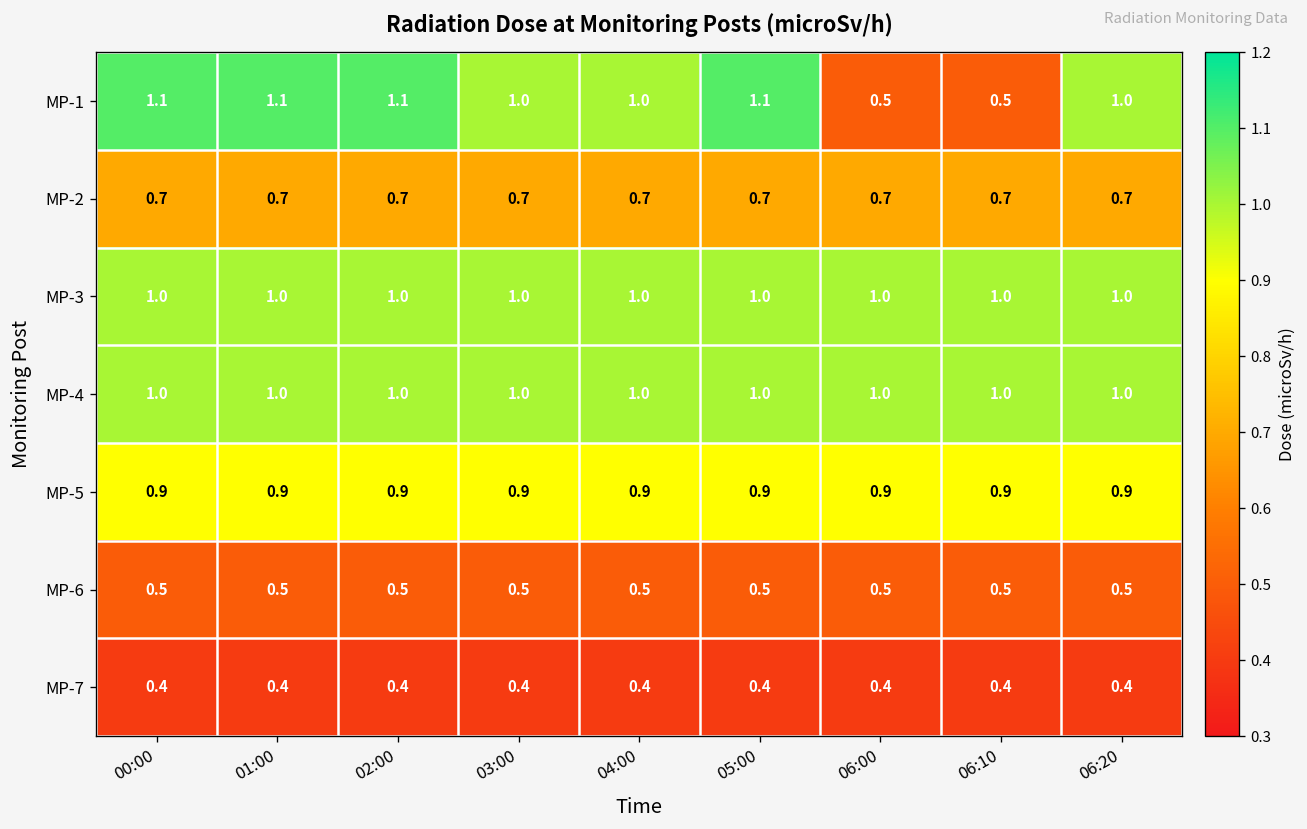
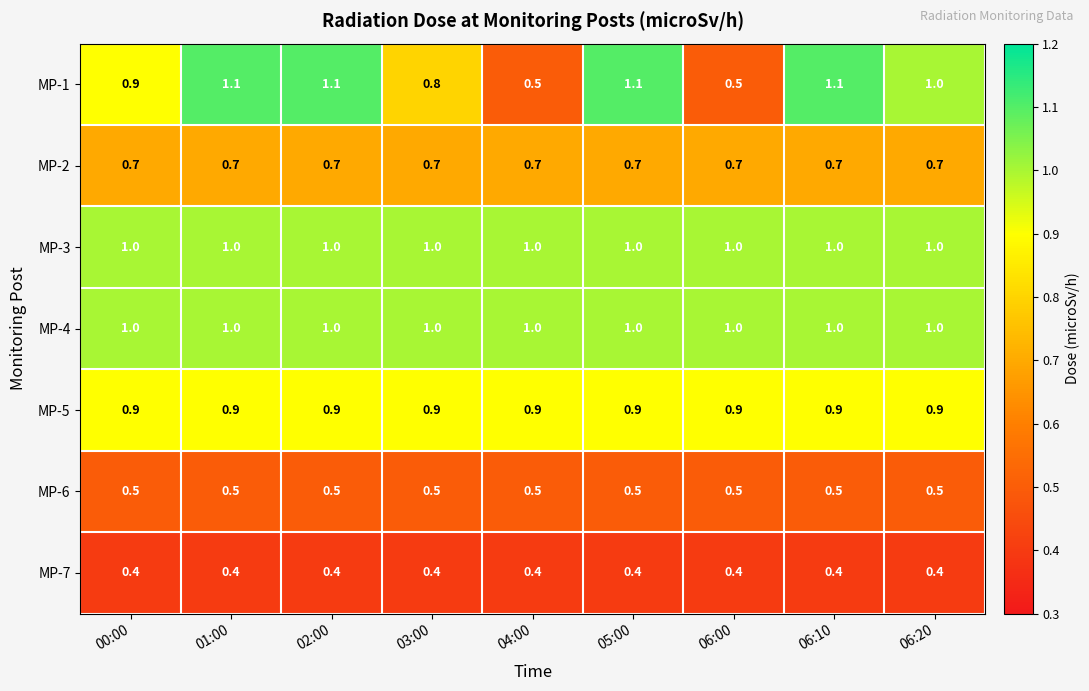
MP-1, 00:00: 1.1 -> 0.9
MP-1, 03:00: 1.0 -> 0.8
MP-1, 04:00: 1.0 -> 0.5
MP-1, 06:10: 0.5 -> 1.1
